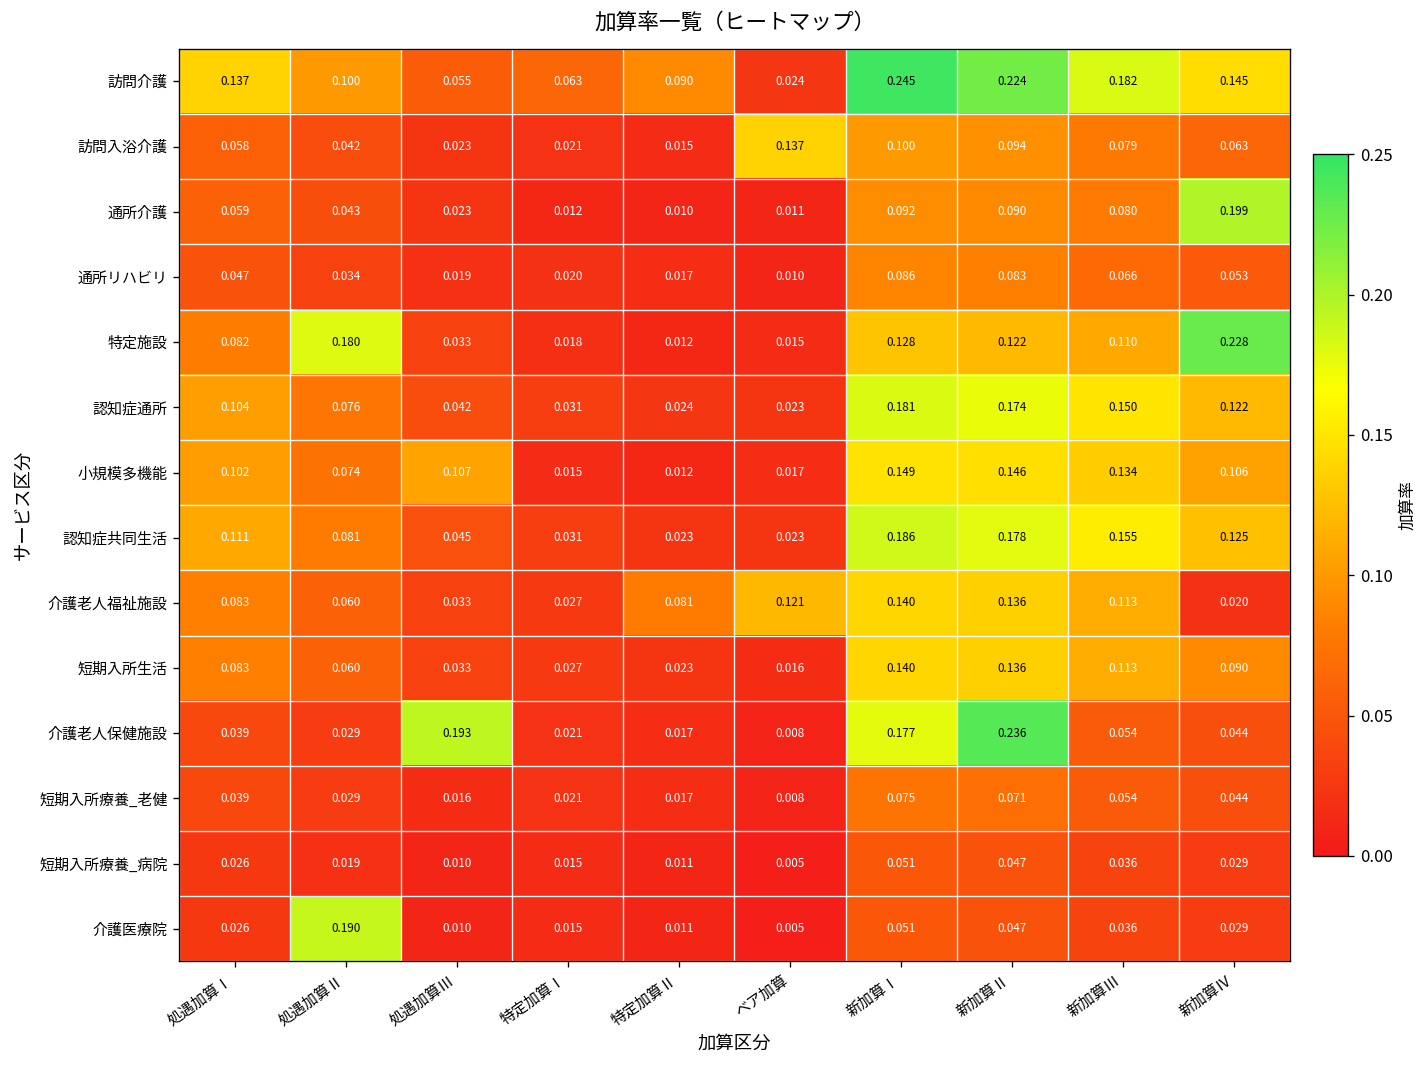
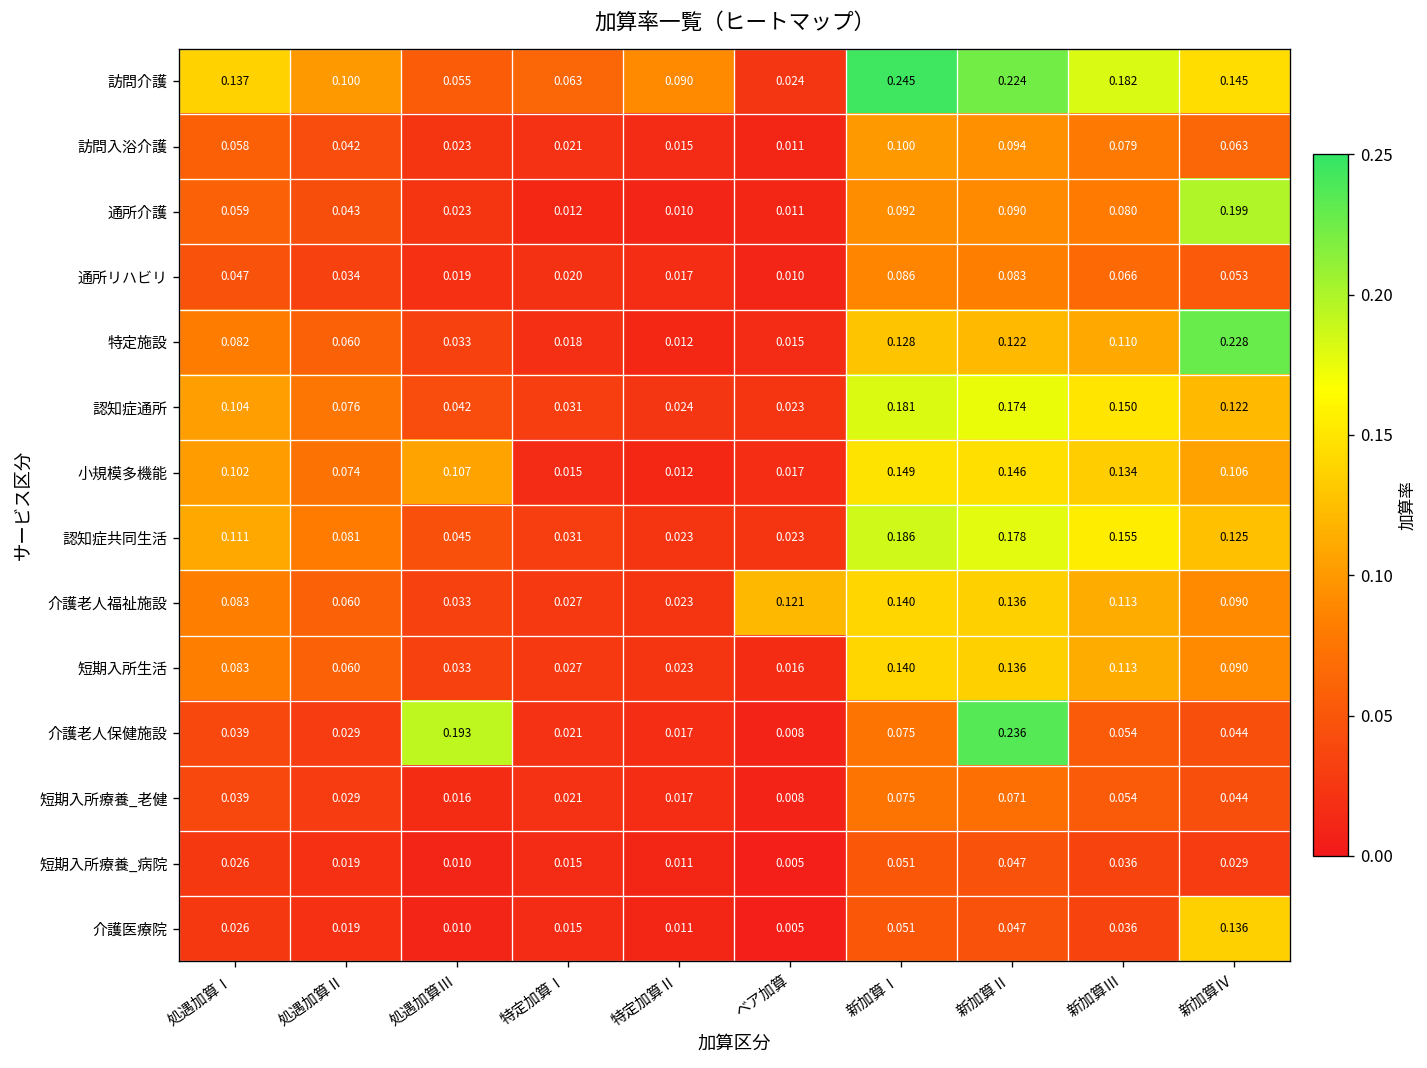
訪問入浴介護, ベア加算: 0.137 -> 0.011
特定施設, 処遇加算Ⅱ: 0.180 -> 0.060
介護老人福祉施設, 特定加算Ⅱ: 0.081 -> 0.023
介護老人福祉施設, 新加算Ⅳ: 0.020 -> 0.090
介護老人保健施設, 新加算Ⅰ: 0.177 -> 0.075
介護医療院, 処遇加算Ⅱ: 0.190 -> 0.019
介護医療院, 新加算Ⅳ: 0.029 -> 0.136
